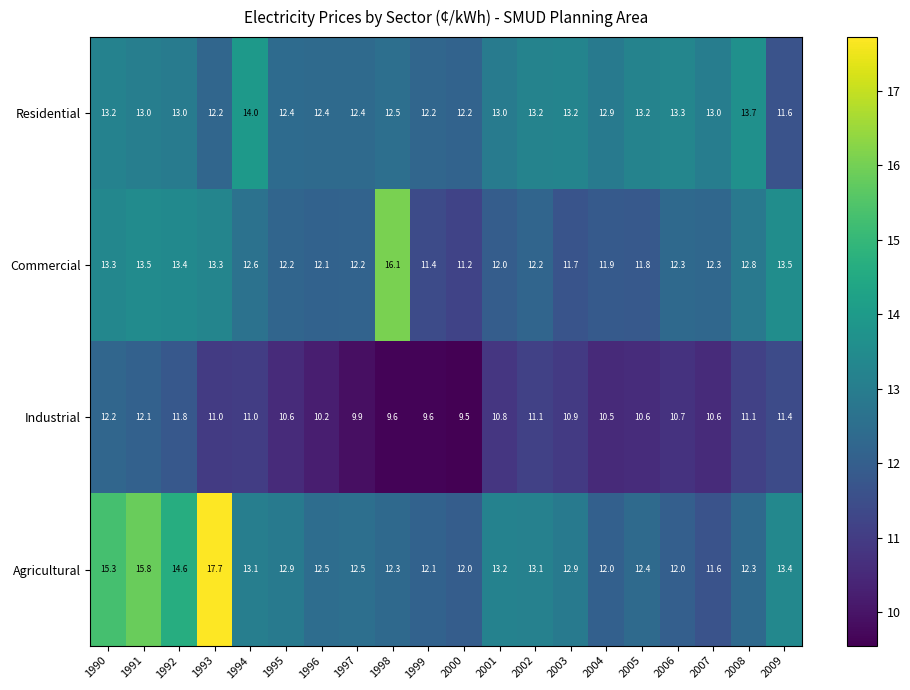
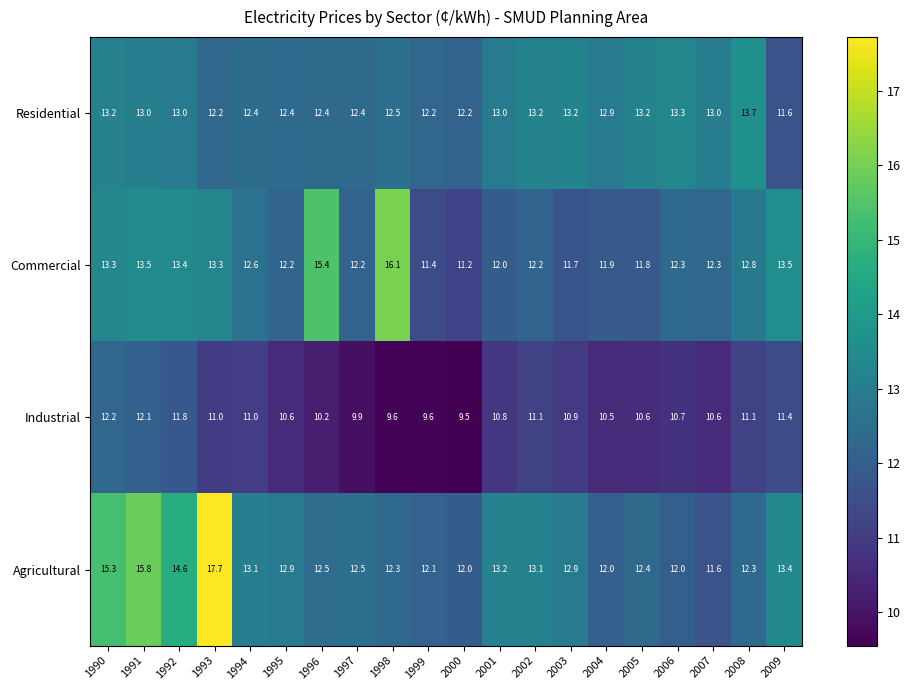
Residential, 1994: 14.0 -> 12.4
Commercial, 1996: 12.1 -> 15.4
